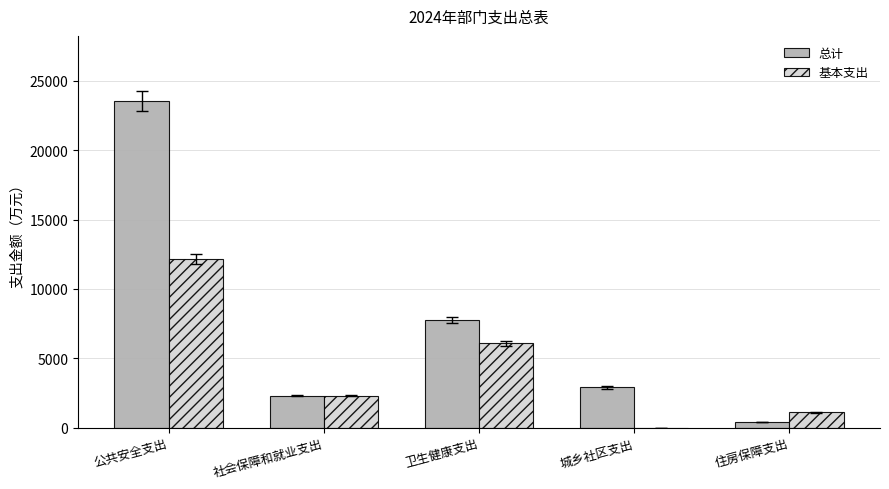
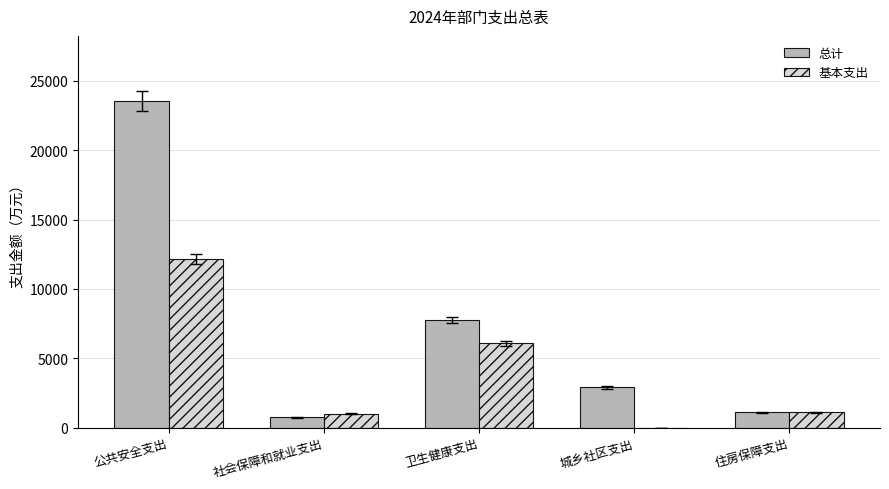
总计, 社会保障和就业支出: 2300 -> 700
基本支出, 社会保障和就业支出: 2300 -> 1000
总计, 住房保障支出: 400 -> 1100
